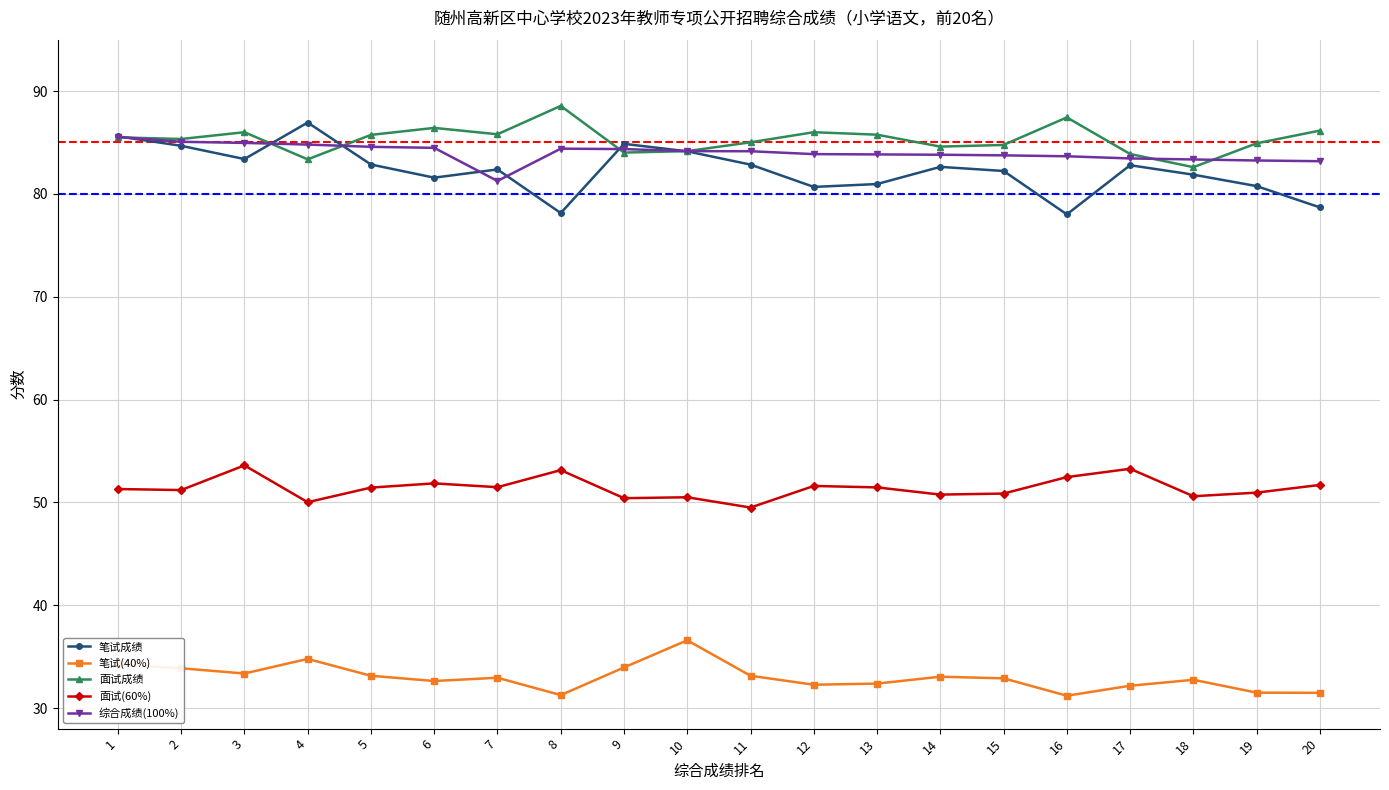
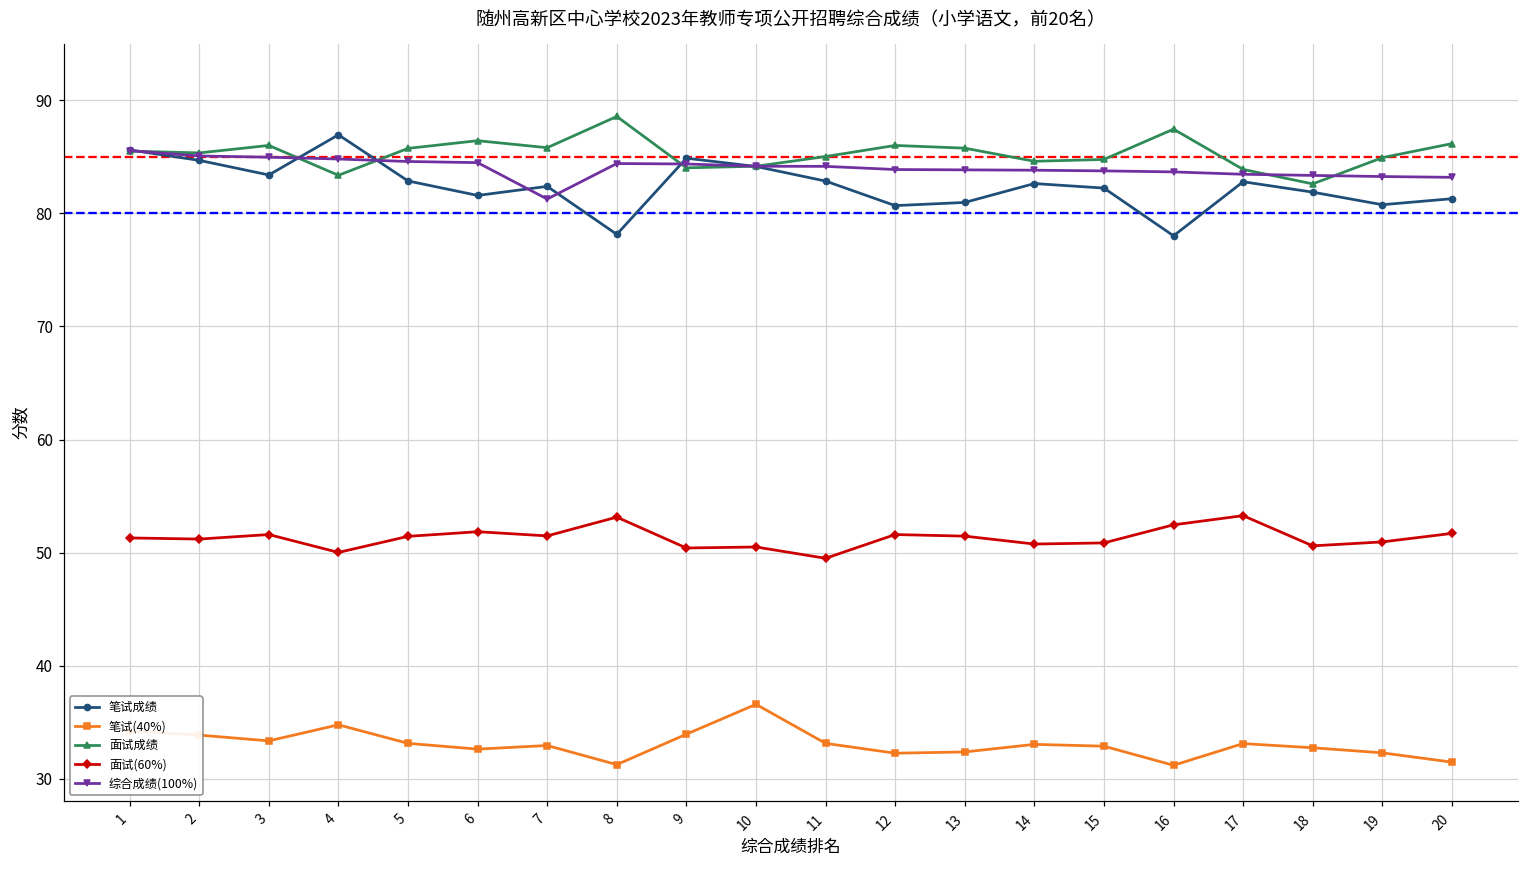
面试(60%), 3: 53.6 -> 51.6
笔试(40%), 17: 32.2 -> 33.1
笔试(40%), 19: 31.5 -> 32.3
笔试成绩, 20: 78.7 -> 81.3
